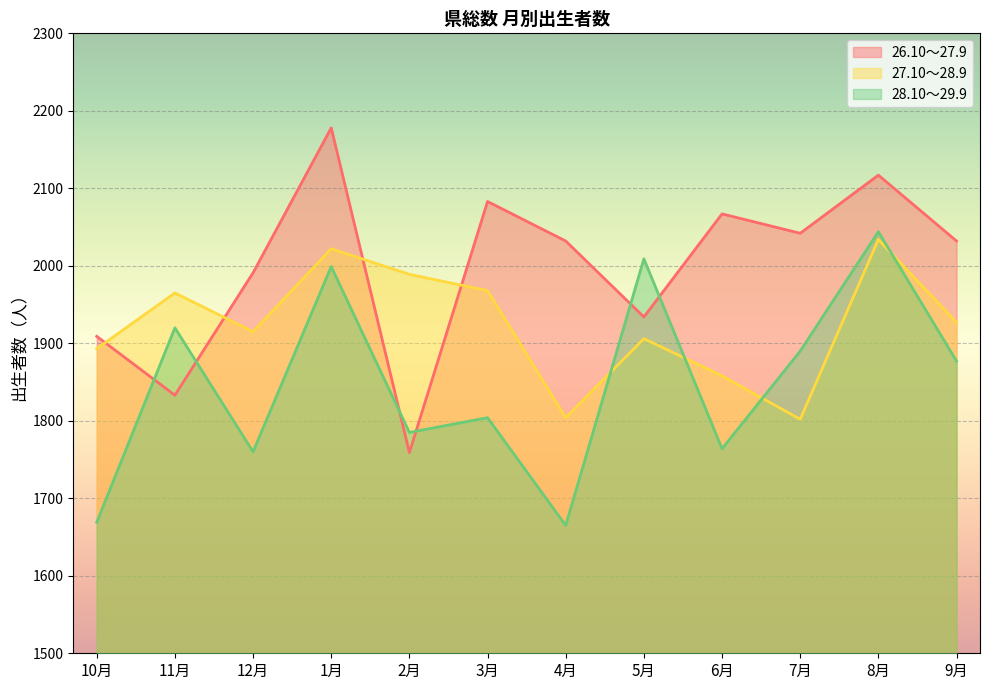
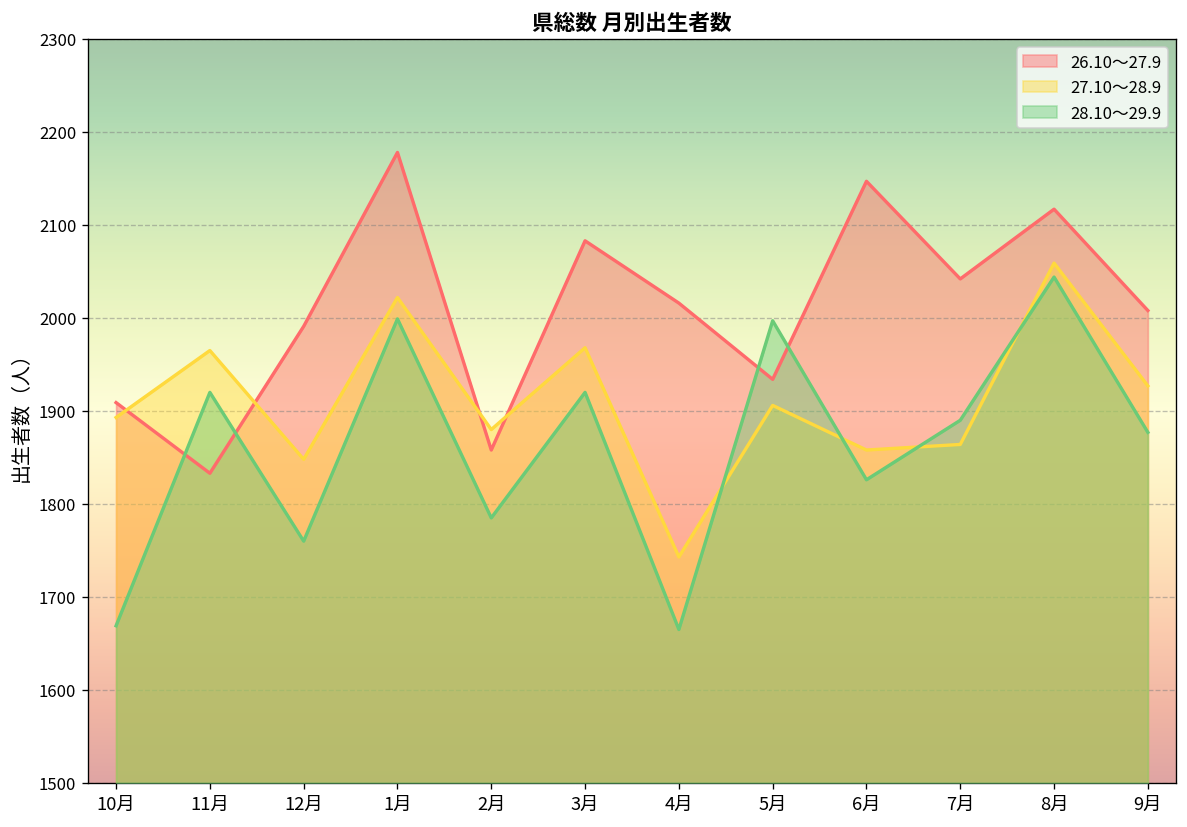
27.10～28.9, 12月: 1920 -> 1850
26.10～27.9, 2月: 1760 -> 1860
27.10～28.9, 2月: 1990 -> 1880
28.10～29.9, 3月: 1800 -> 1920
26.10～27.9, 4月: 2030 -> 2020
27.10～28.9, 4月: 1800 -> 1740
28.10～29.9, 5月: 2010 -> 2000
26.10～27.9, 6月: 2070 -> 2150
28.10～29.9, 6月: 1760 -> 1830
27.10～28.9, 7月: 1800 -> 1860
27.10～28.9, 8月: 2030 -> 2060
26.10～27.9, 9月: 2030 -> 2010
